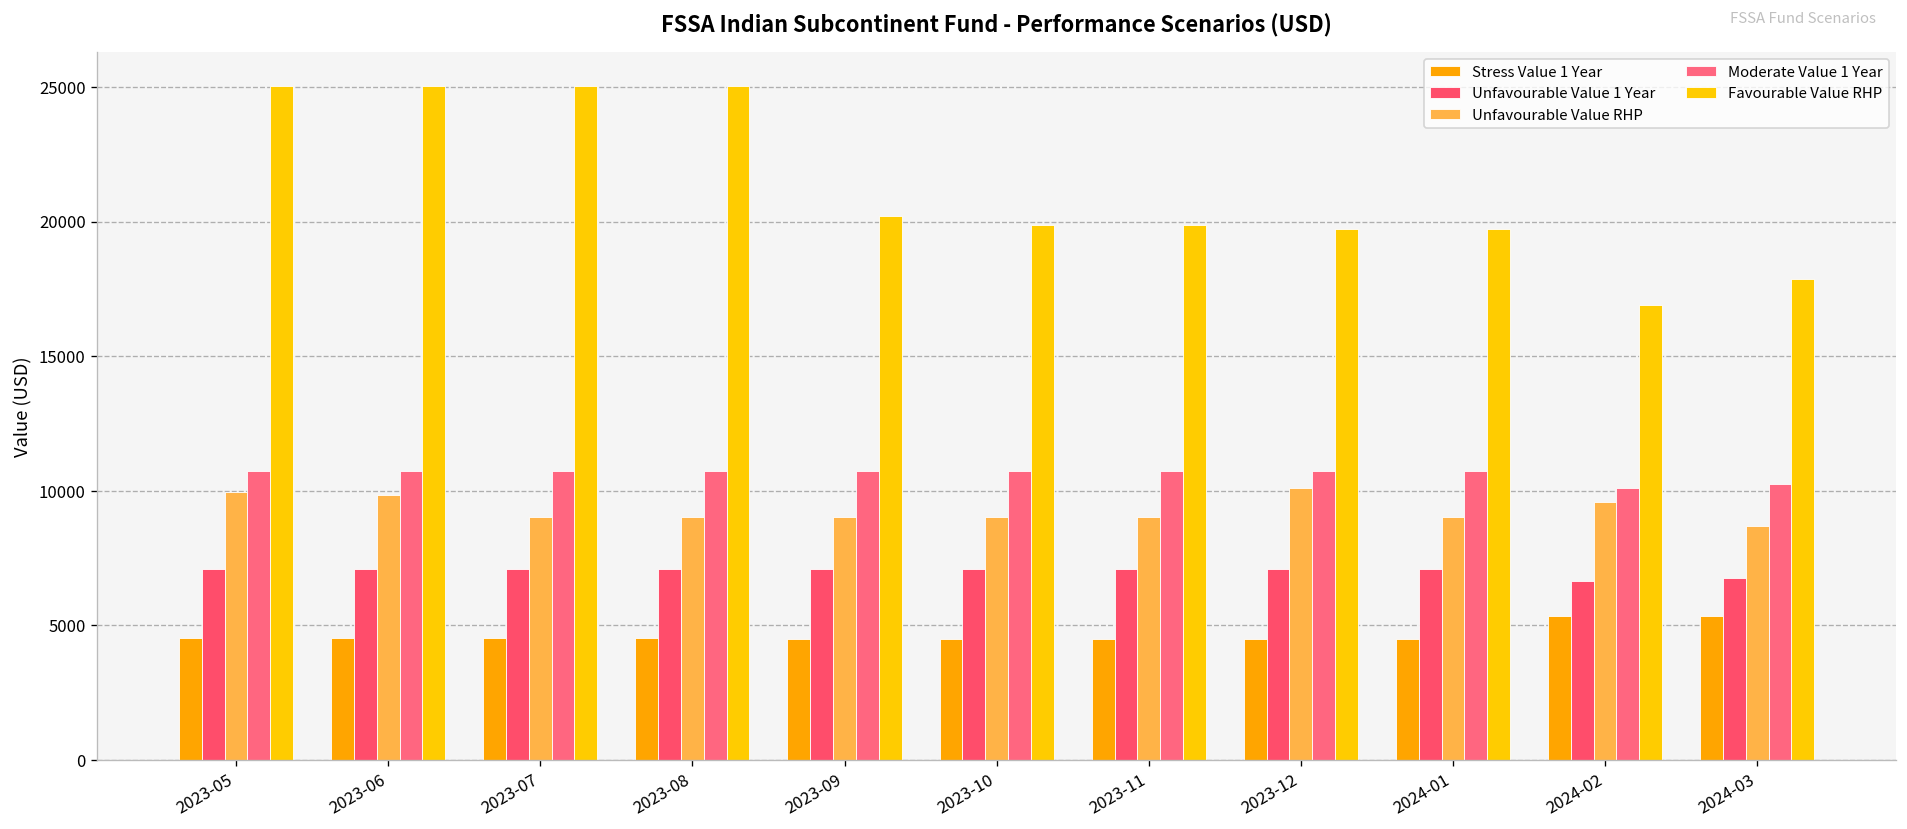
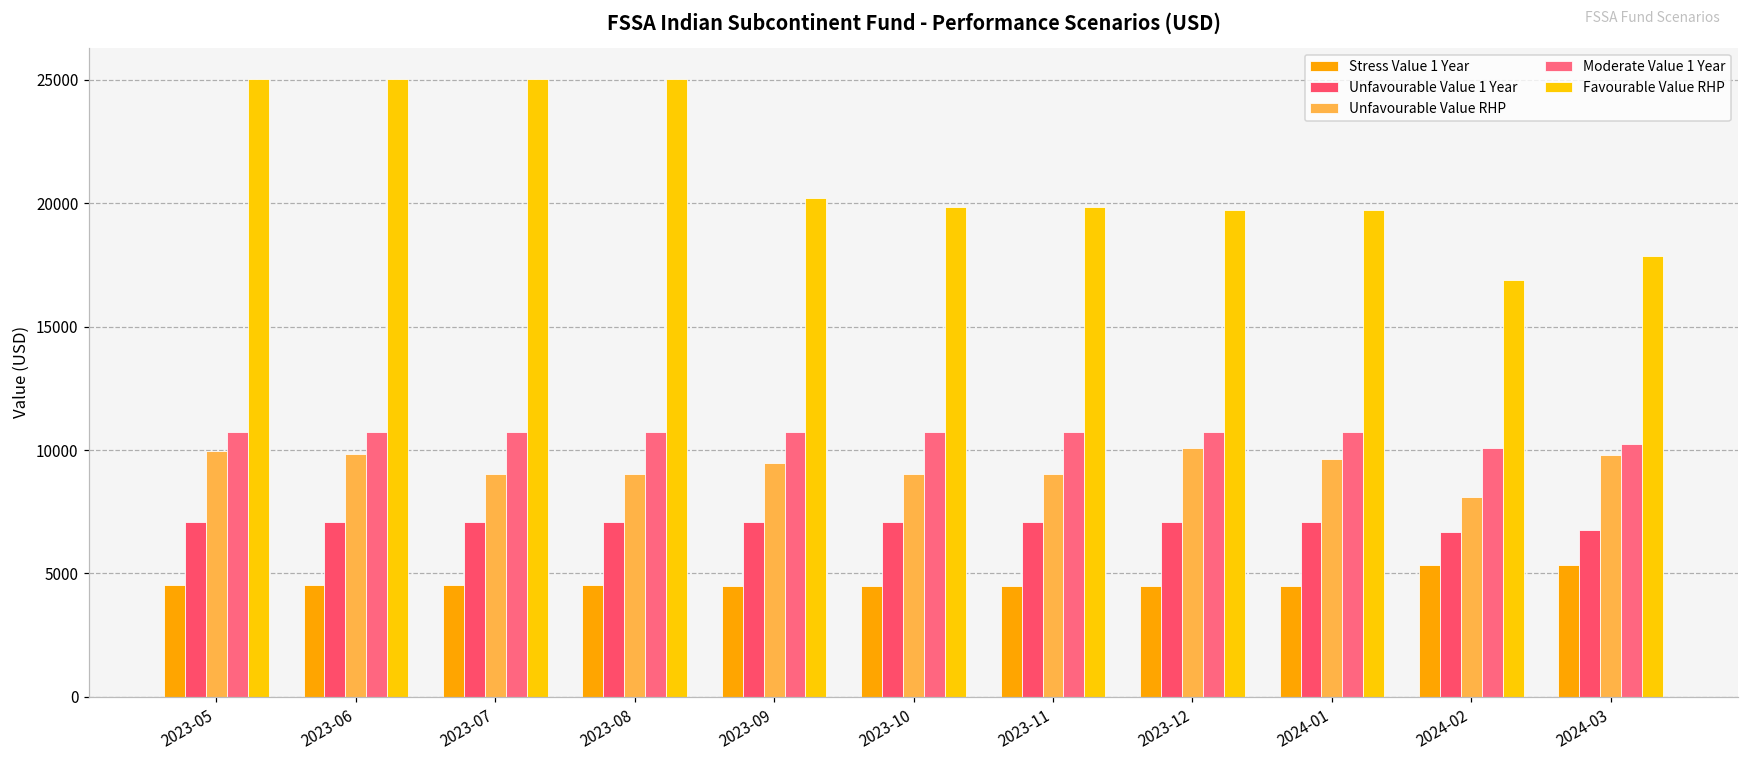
Unfavourable Value RHP, 2023-09: 9000 -> 9500
Unfavourable Value RHP, 2024-01: 9000 -> 9600
Unfavourable Value RHP, 2024-02: 9600 -> 8100
Unfavourable Value RHP, 2024-03: 8700 -> 9800
